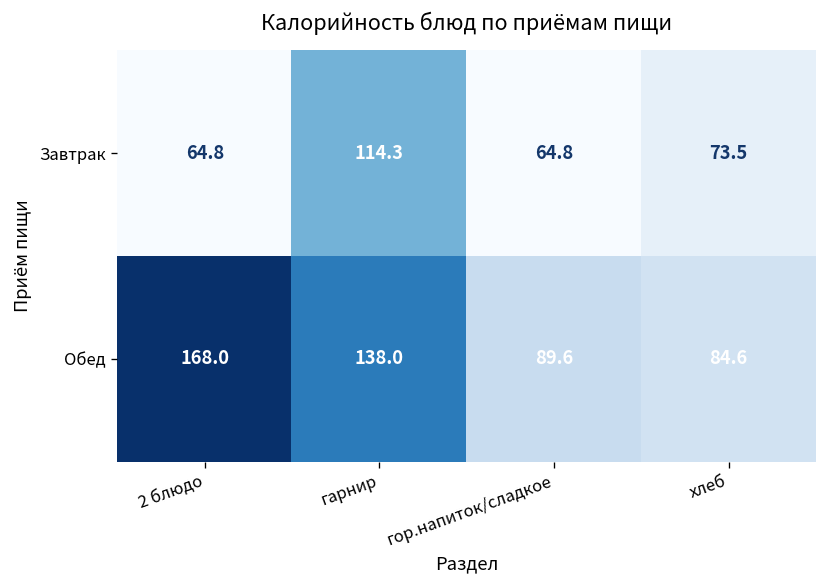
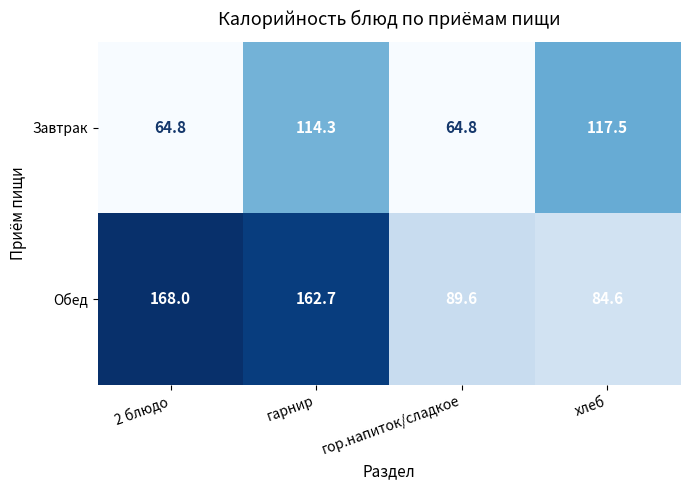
Завтрак, хлеб: 73.5 -> 117.5
Обед, гарнир: 138.0 -> 162.7
